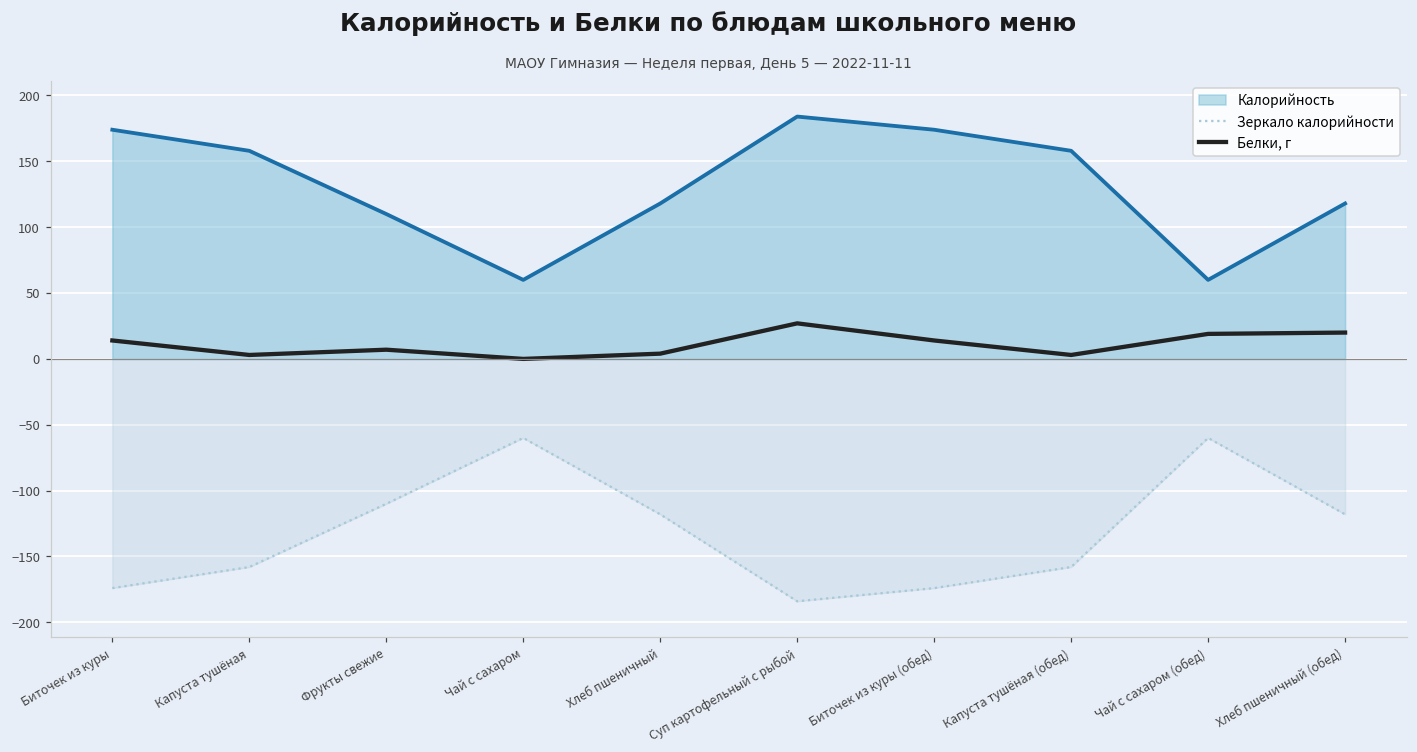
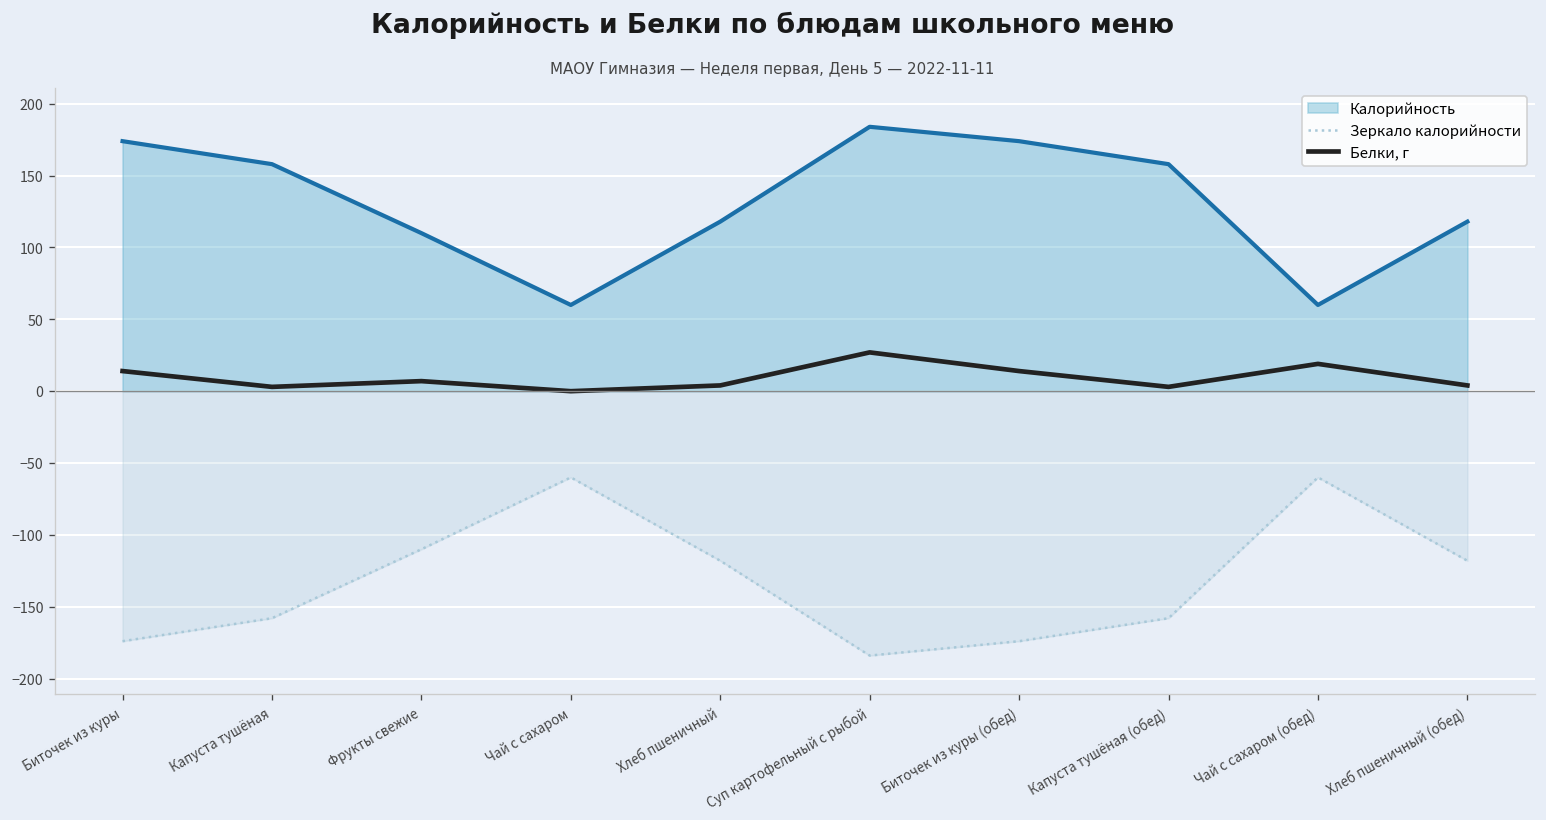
Белки, г, Хлеб пшеничный (обед): 20 -> 4
